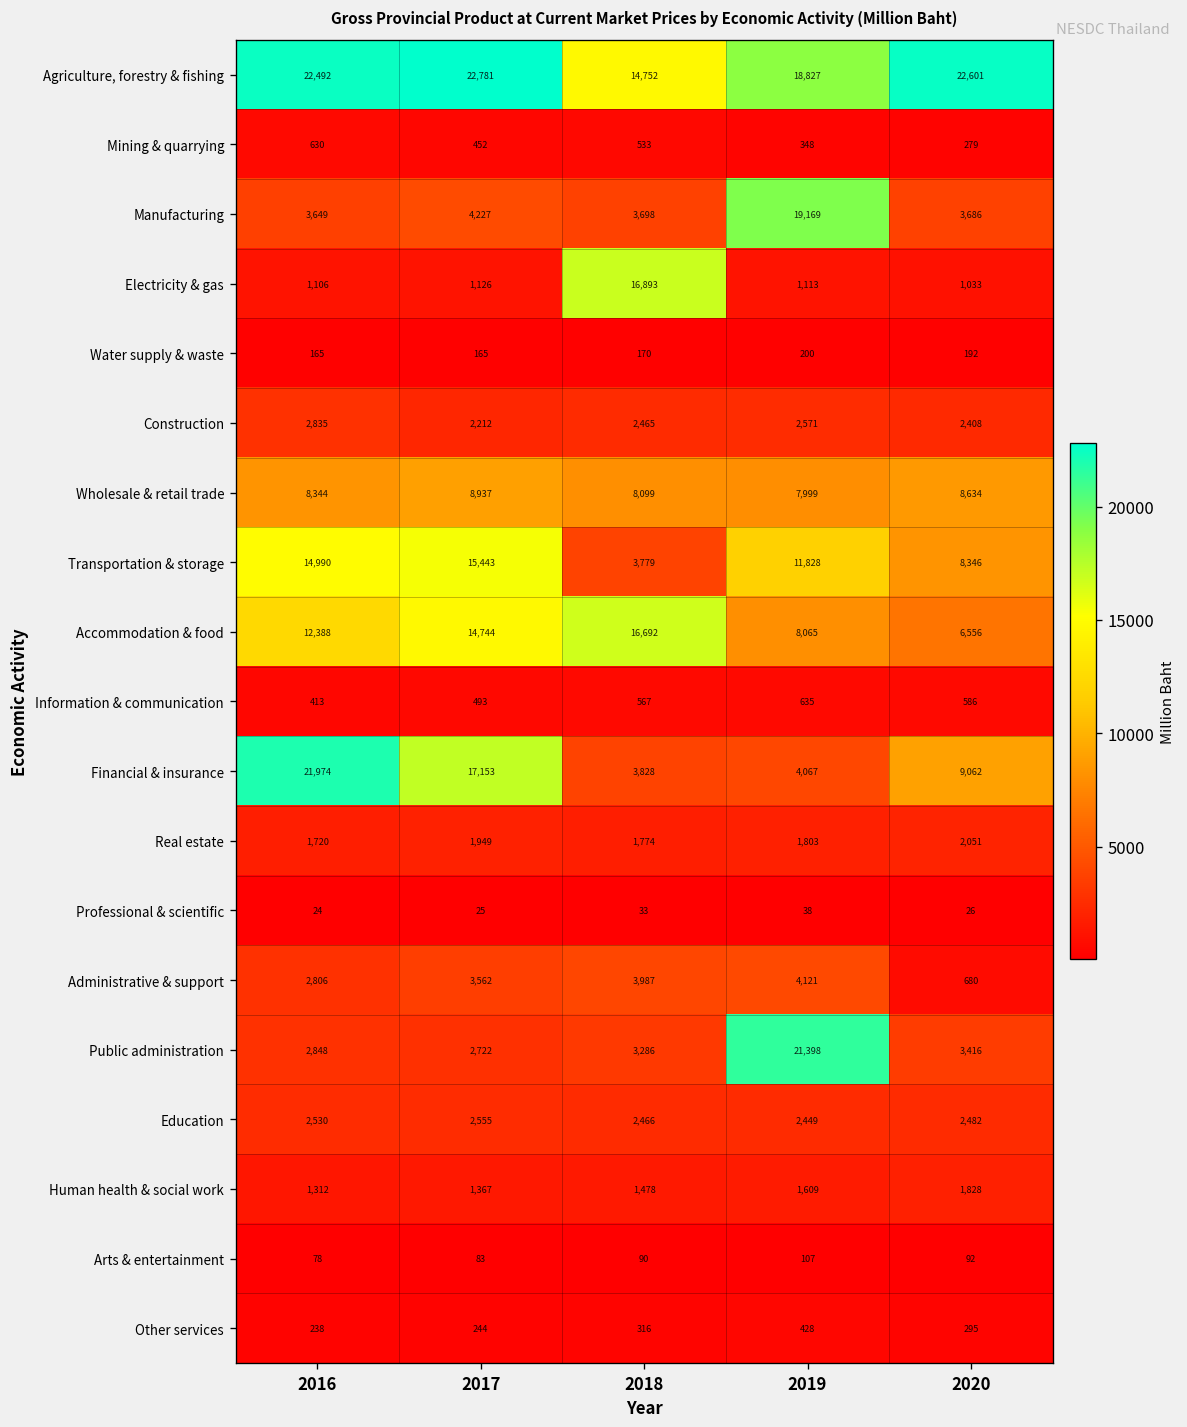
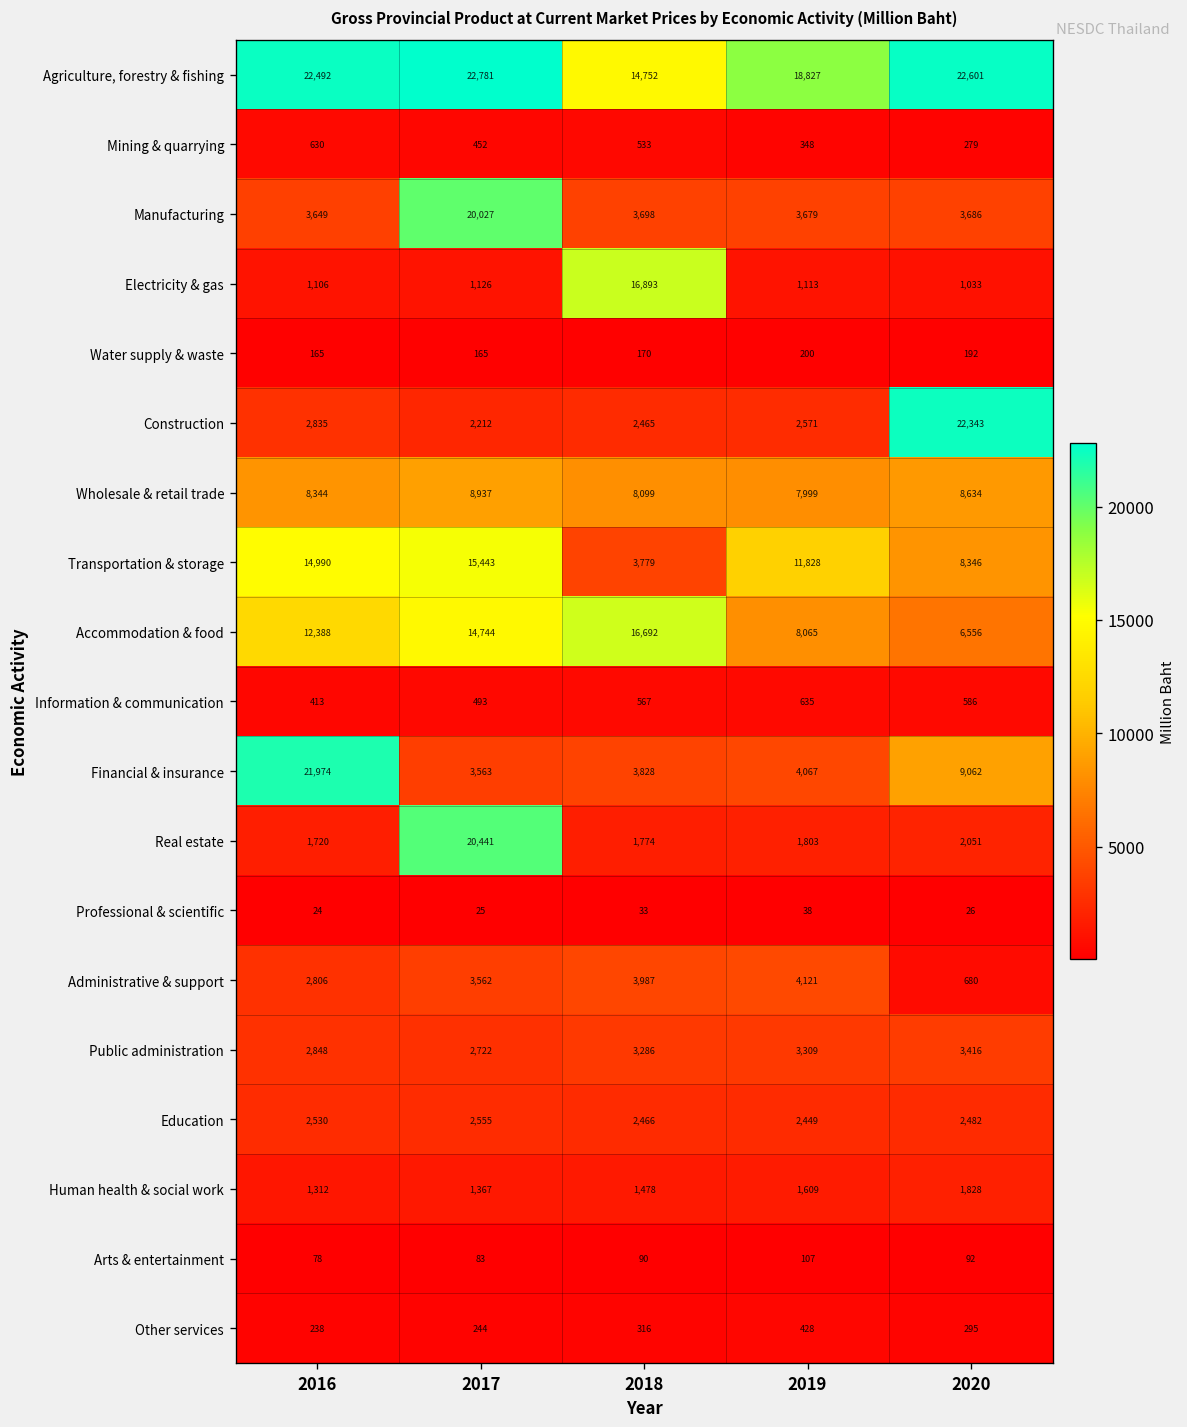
Manufacturing, 2017: 4,227 -> 20,027
Manufacturing, 2019: 19,169 -> 3,679
Construction, 2020: 2,408 -> 22,343
Financial & insurance, 2017: 17,153 -> 3,563
Real estate, 2017: 1,949 -> 20,441
Public administration, 2019: 21,398 -> 3,309
